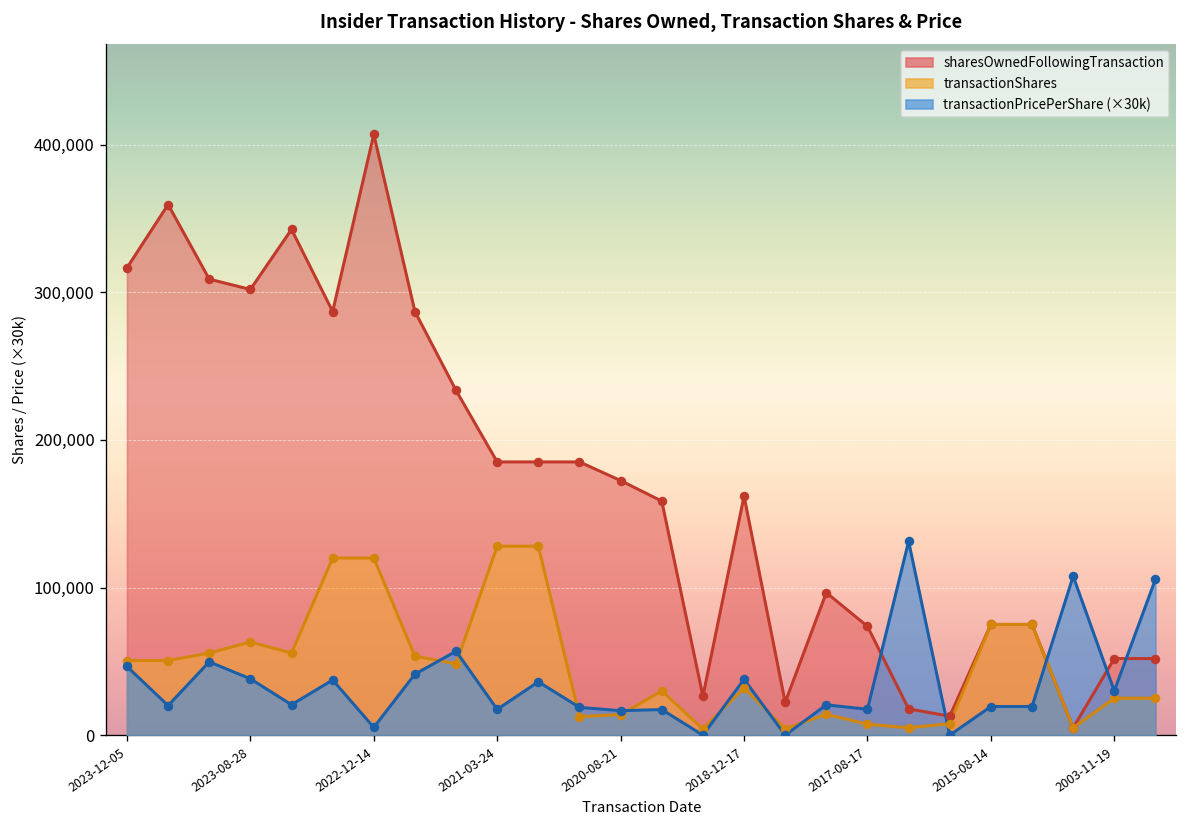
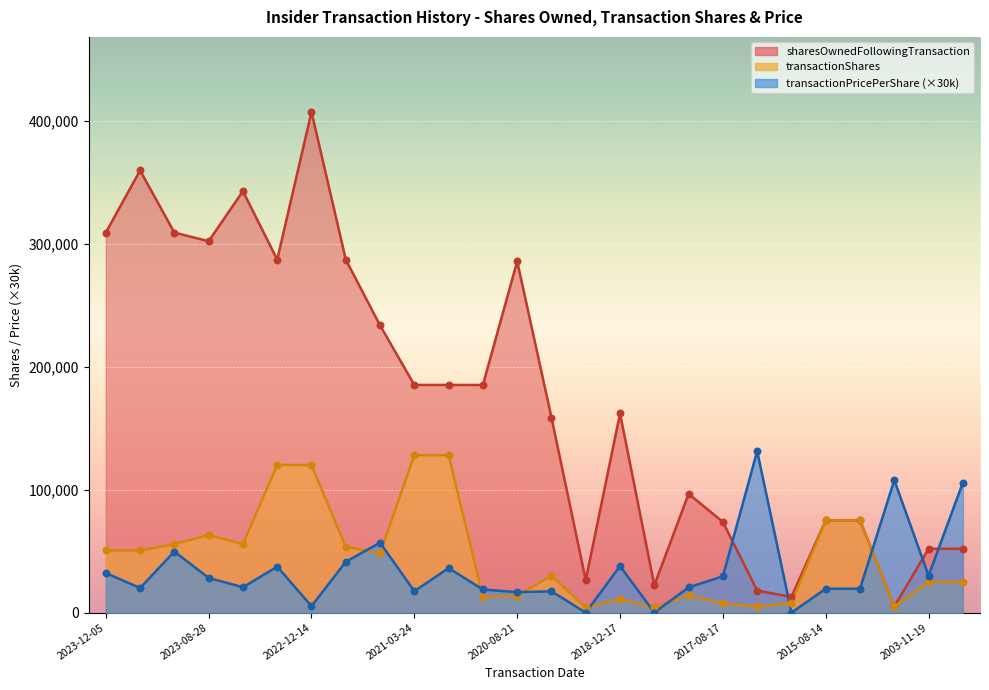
sharesOwnedFollowingTransaction, 2023-12-05: 317,000 -> 309,000
transactionPricePerShare (×30k), 2023-12-05: 47,000 -> 32,000
transactionPricePerShare (×30k), 2023-08-28: 38,000 -> 28,000
sharesOwnedFollowingTransaction, 2020-08-21: 172,000 -> 286,000
transactionShares, 2018-12-17: 32,000 -> 11,000
transactionPricePerShare (×30k), 2017-08-17: 18,000 -> 29,000
